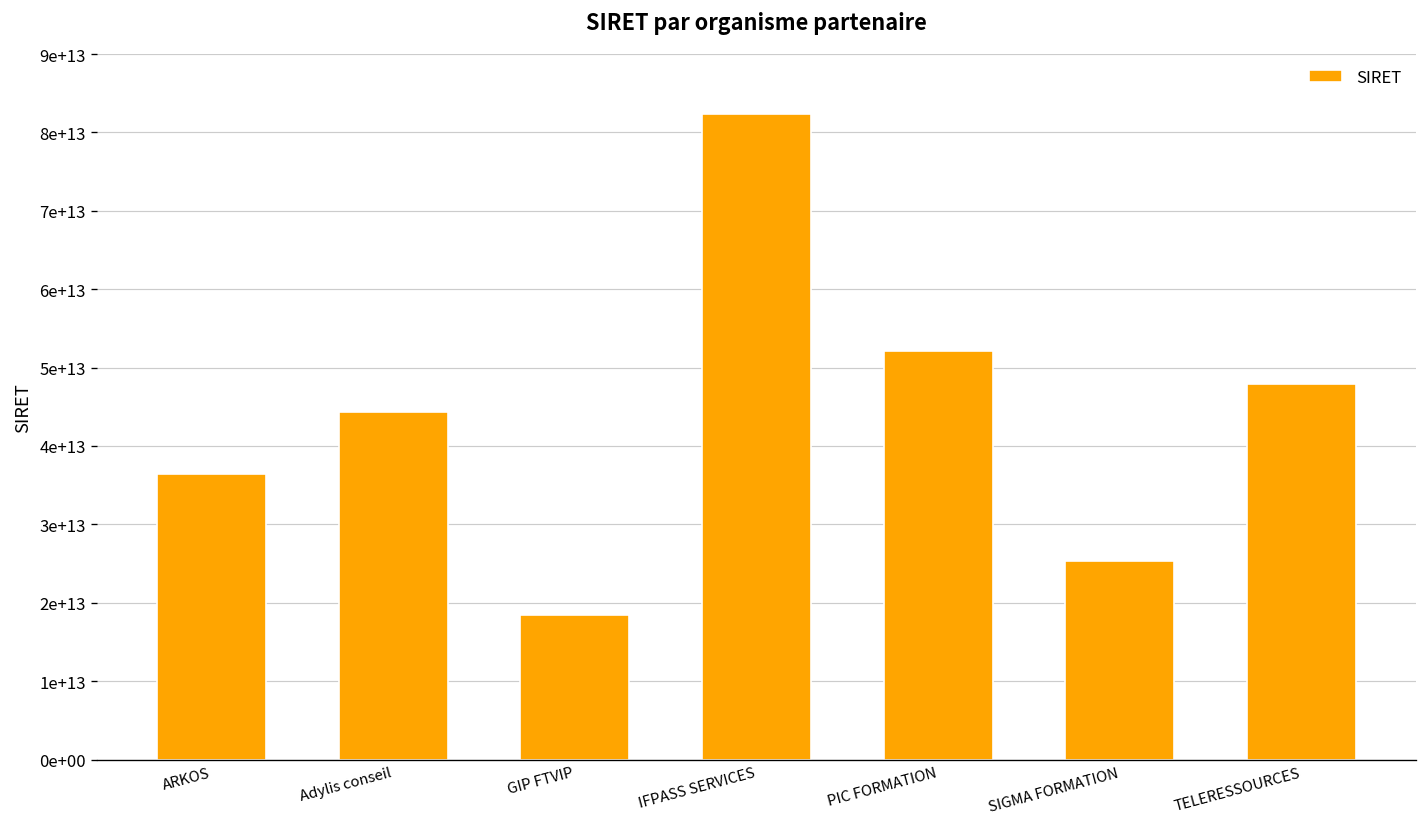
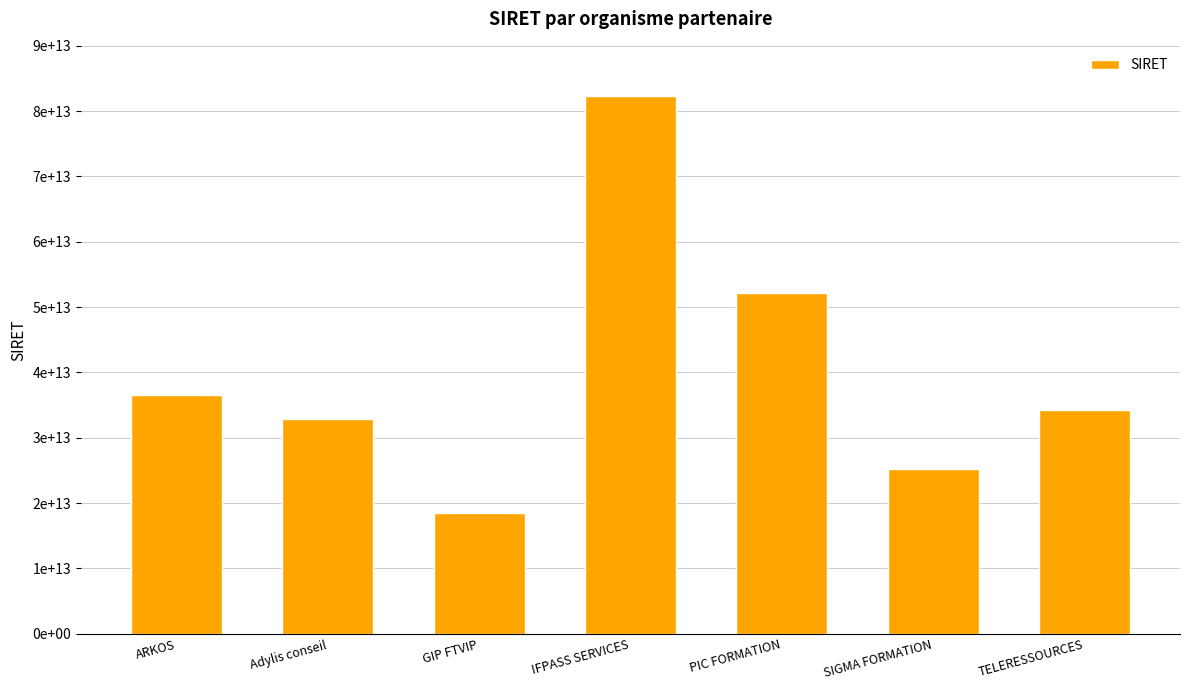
Adylis conseil: 44000000000000 -> 33000000000000
TELERESSOURCES: 48000000000000 -> 34000000000000
